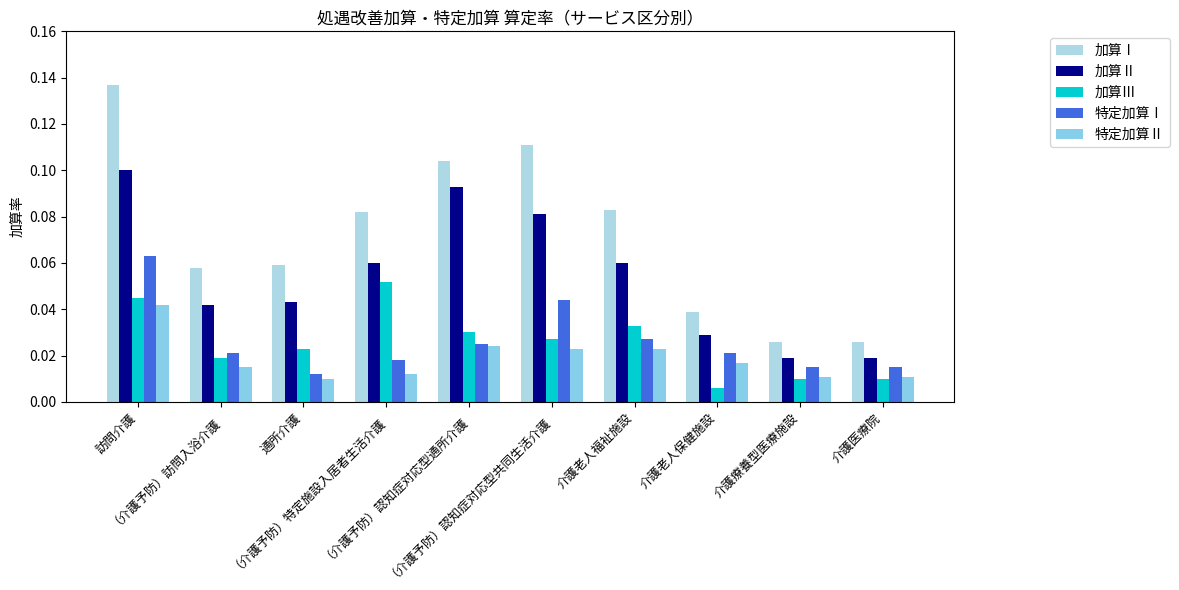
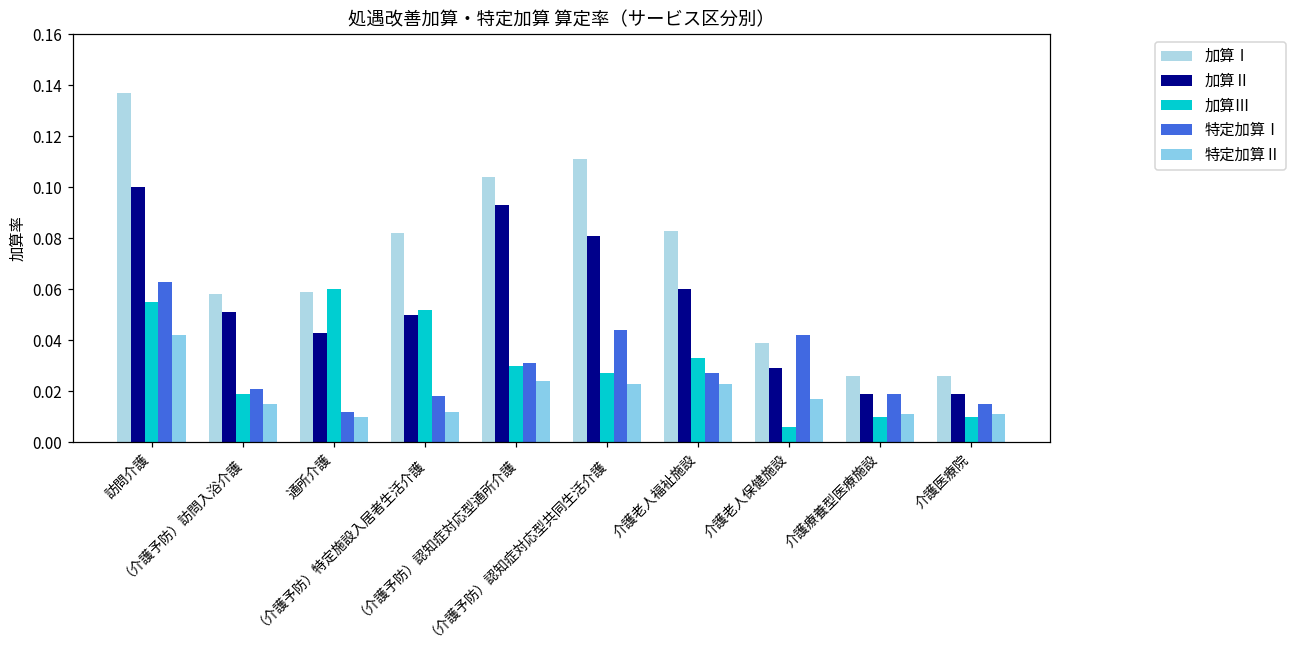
加算Ⅲ, 訪問介護: 0.045 -> 0.055
加算Ⅱ, （介護予防）訪問入浴介護: 0.042 -> 0.051
加算Ⅲ, 通所介護: 0.023 -> 0.060
加算Ⅱ, （介護予防）特定施設入居者生活介護: 0.06 -> 0.05
特定加算Ⅰ, （介護予防）認知症対応型通所介護: 0.025 -> 0.031
特定加算Ⅰ, 介護老人保健施設: 0.021 -> 0.042
特定加算Ⅰ, 介護療養型医療施設: 0.015 -> 0.019
